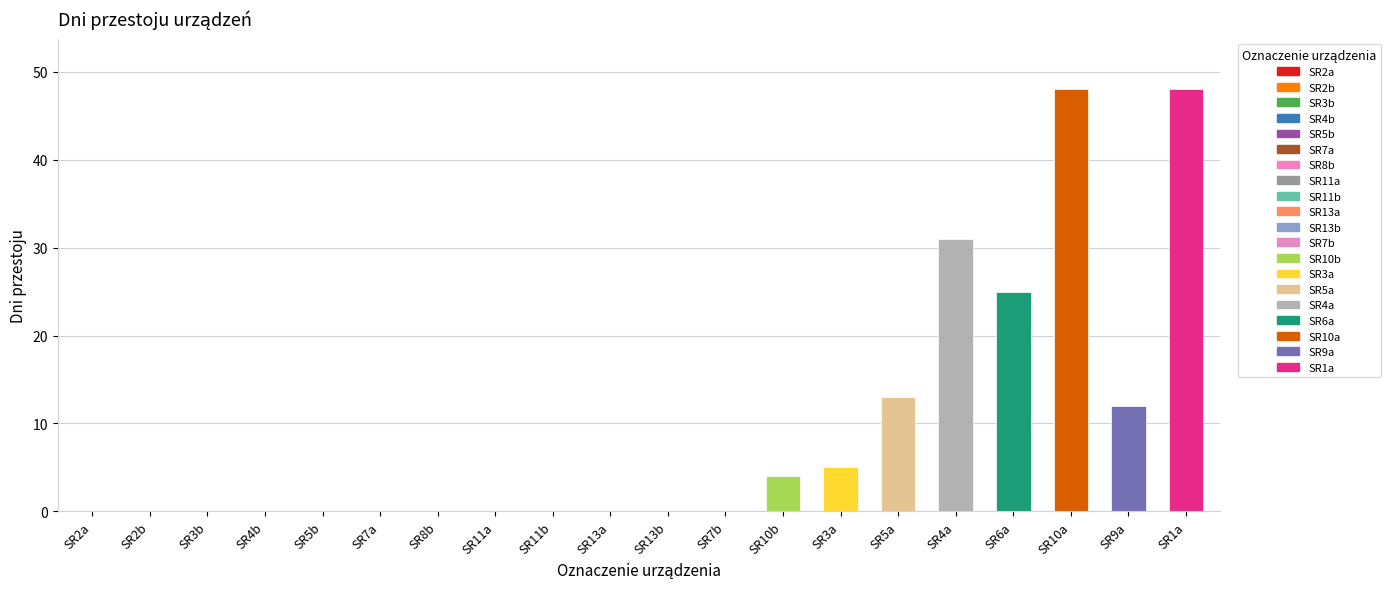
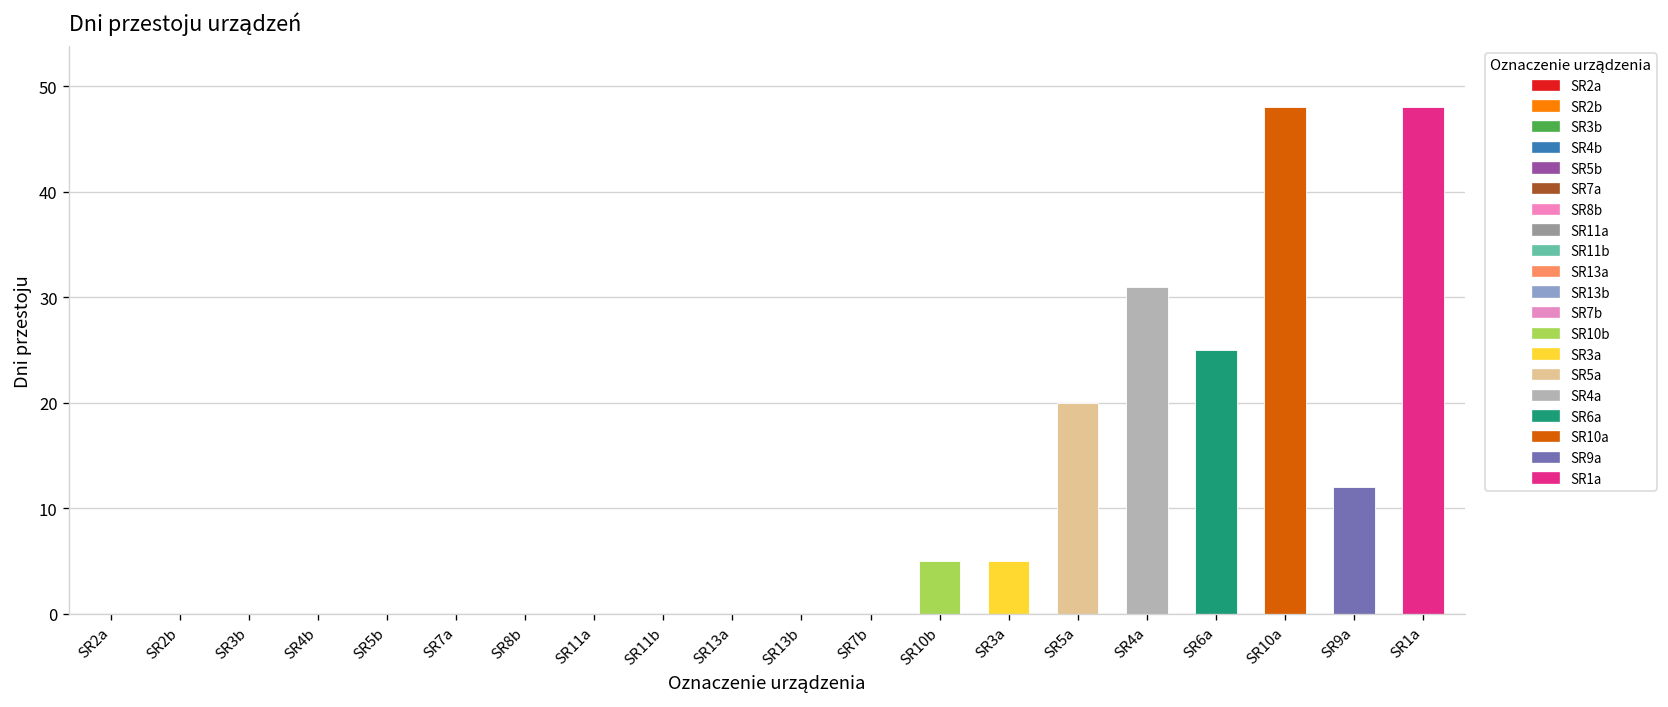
SR10b: 4 -> 5
SR5a: 13 -> 20
